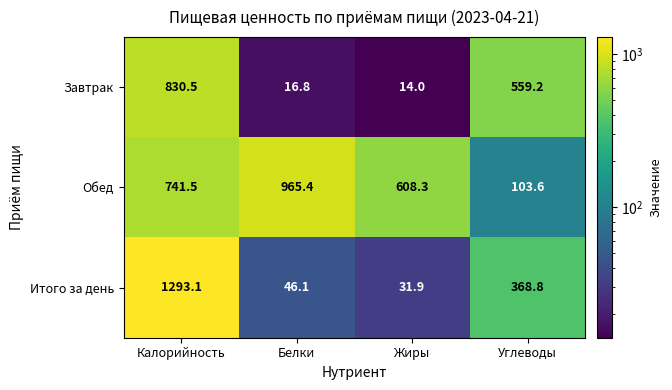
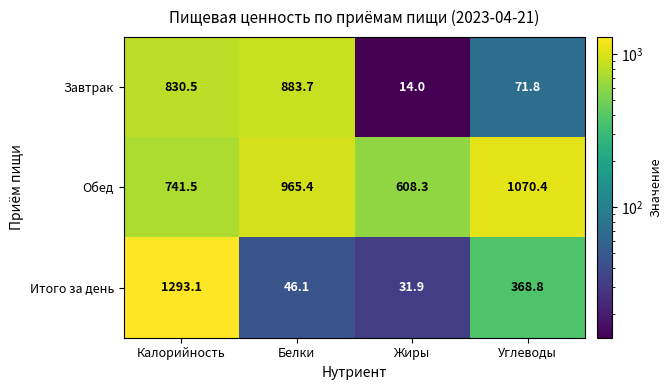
Завтрак, Белки: 16.8 -> 883.7
Завтрак, Углеводы: 559.2 -> 71.8
Обед, Углеводы: 103.6 -> 1070.4
